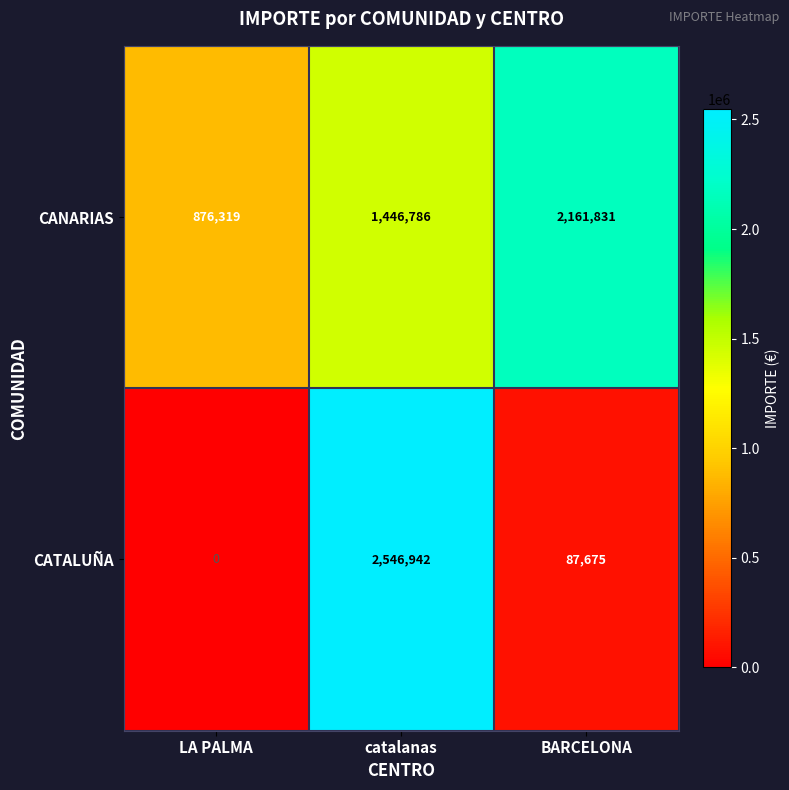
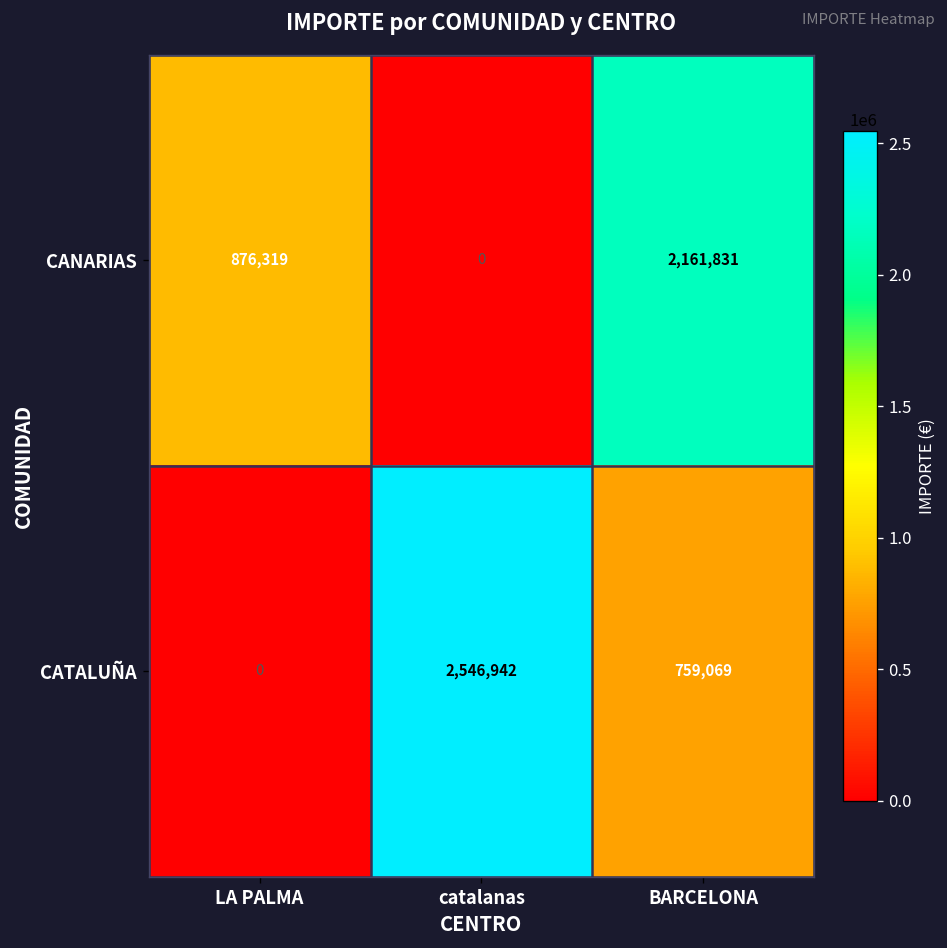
CANARIAS, catalanas: 1,446,786 -> 0
CATALUÑA, BARCELONA: 87,675 -> 759,069
